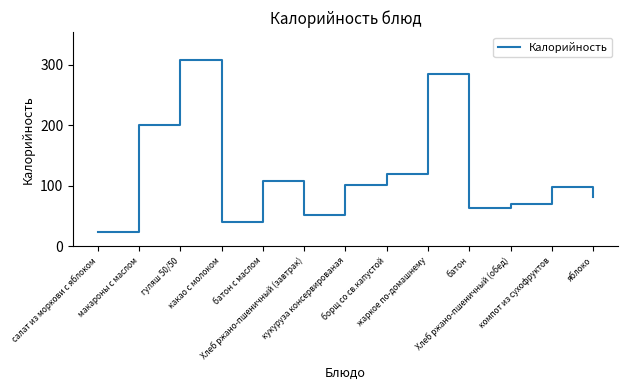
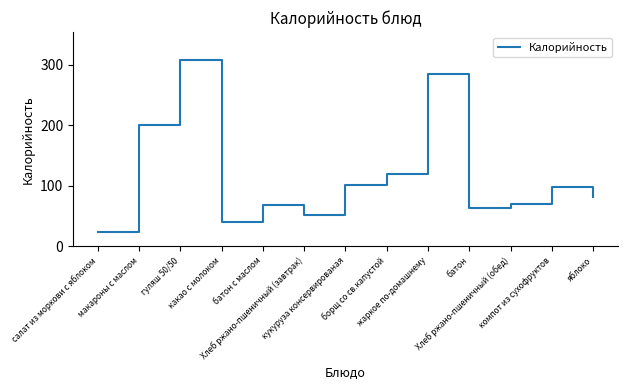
батон с маслом: 110 -> 70
